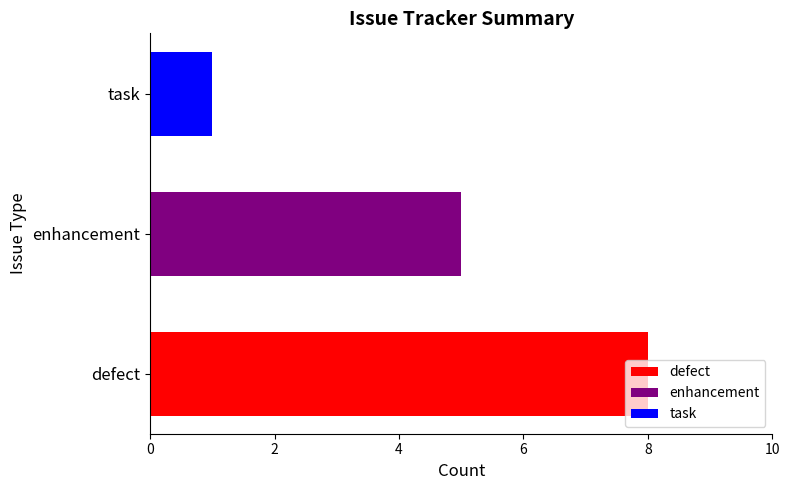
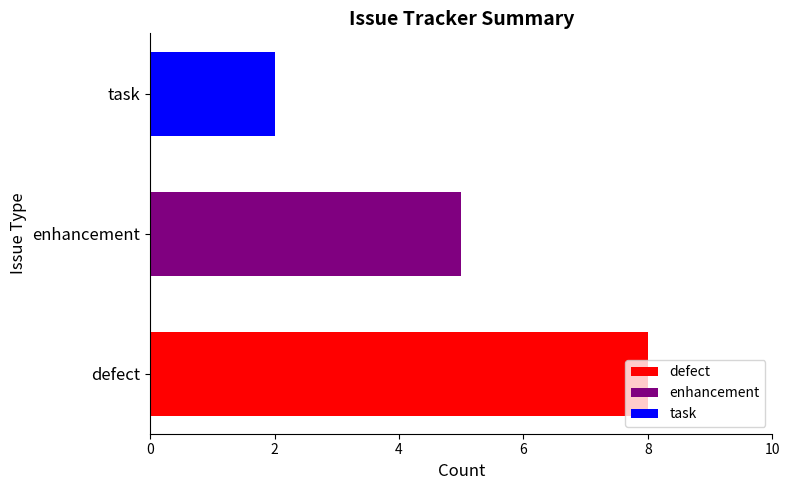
task: 1 -> 2
